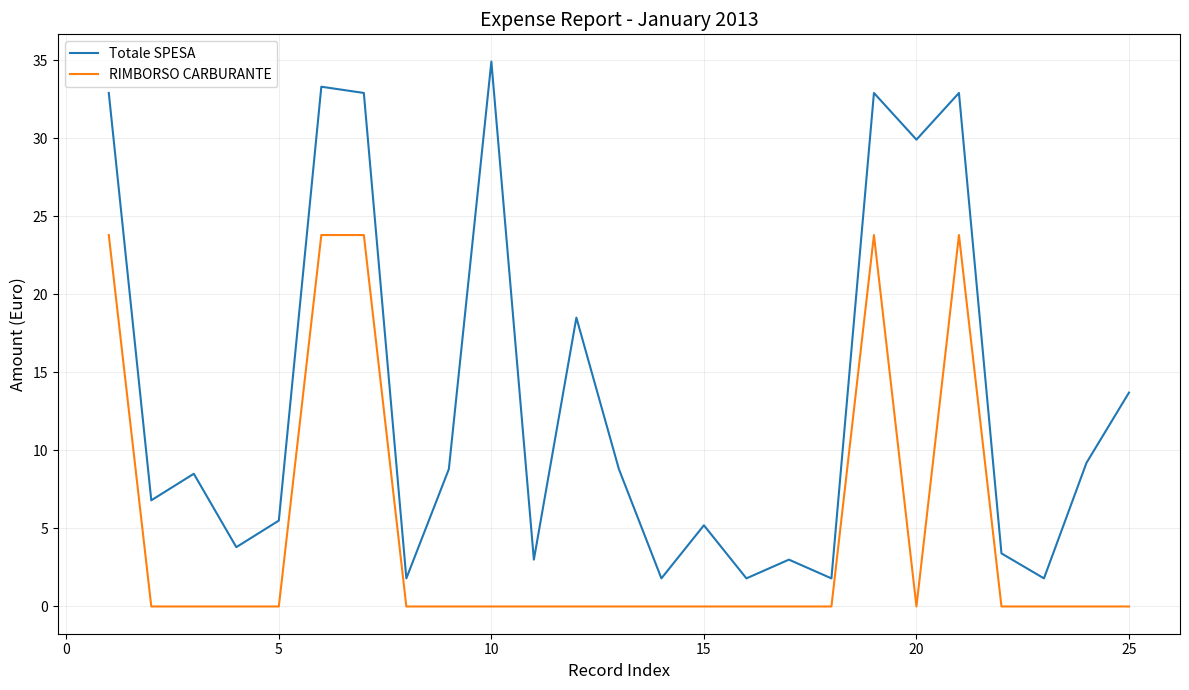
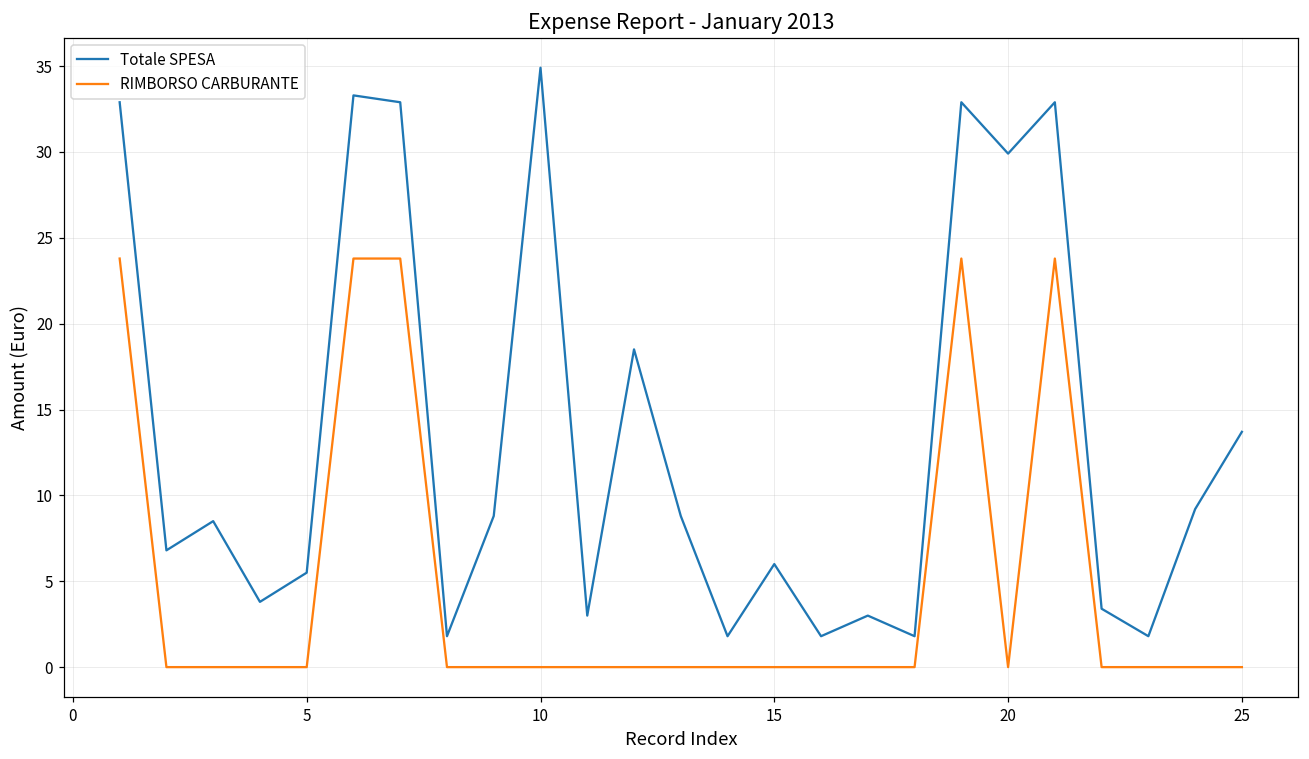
Totale SPESA, 15: 5.2 -> 6.0
